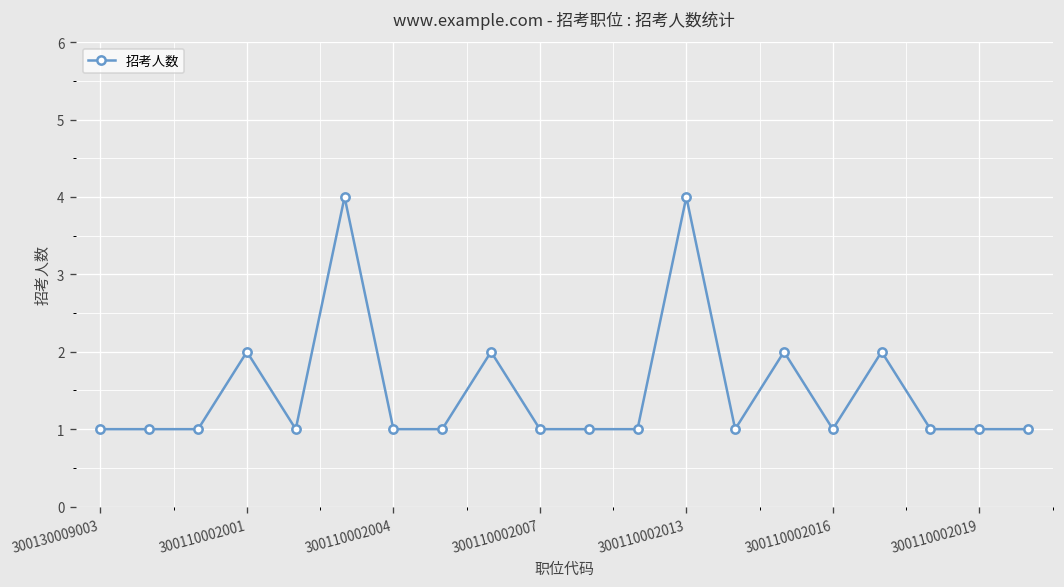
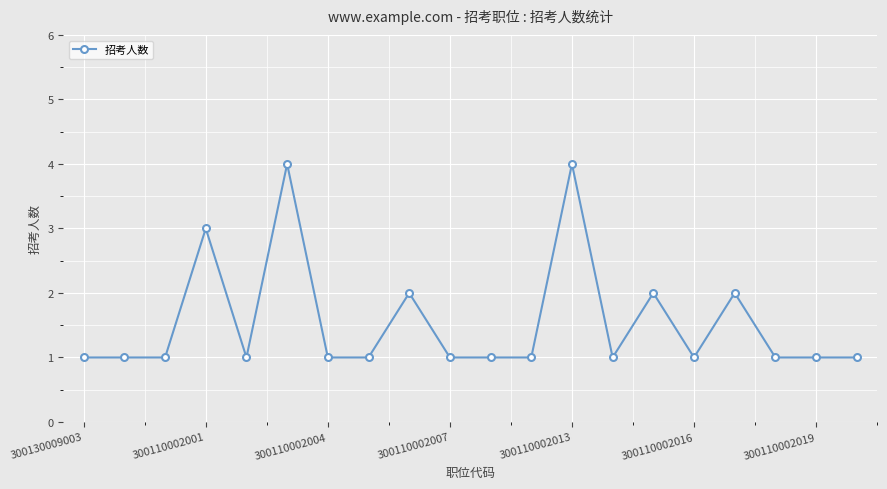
300110002001: 2 -> 3
